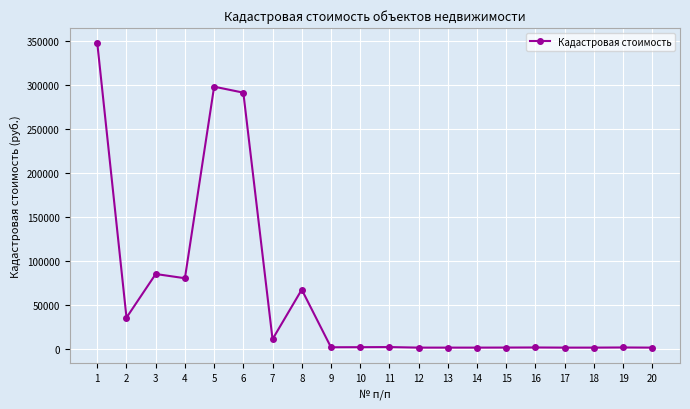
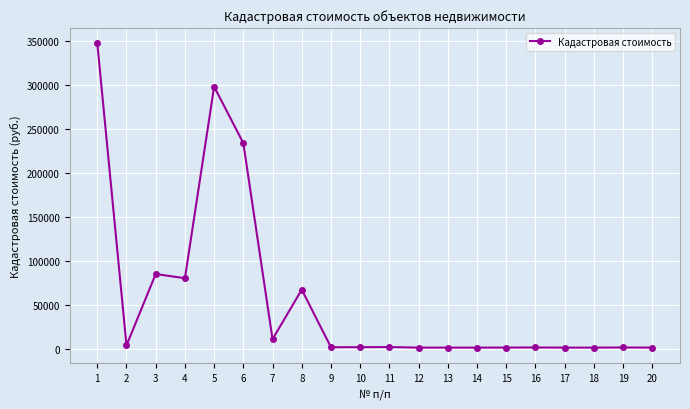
2: 40000 -> 0
6: 290000 -> 230000
